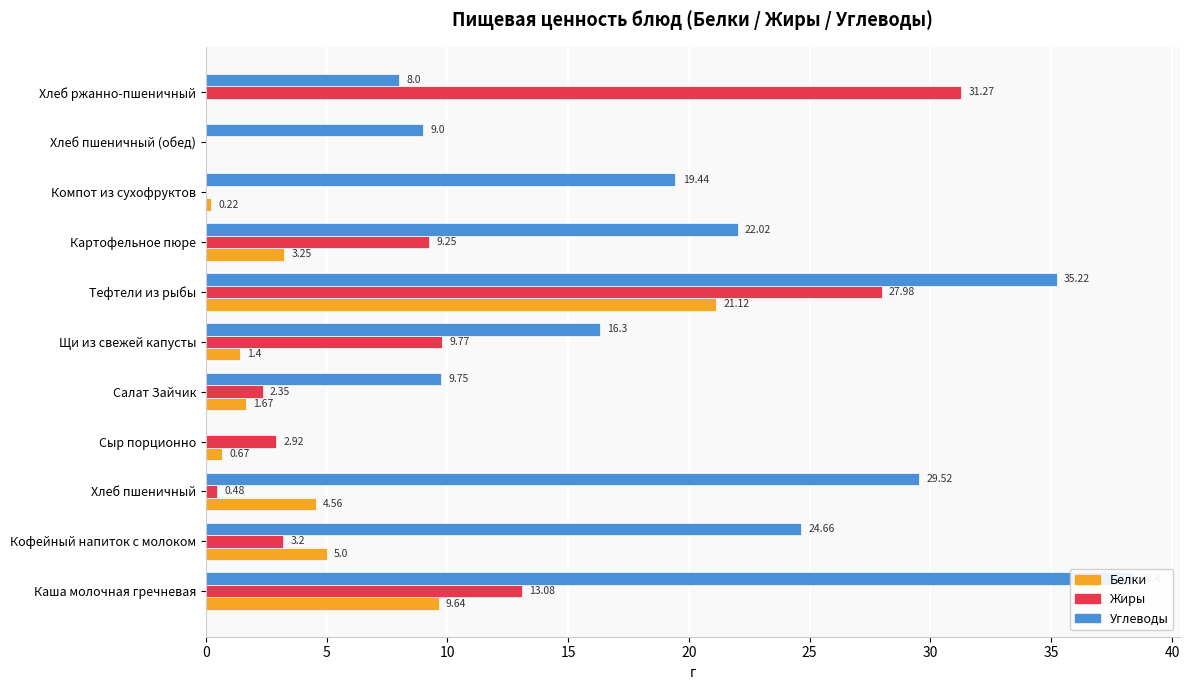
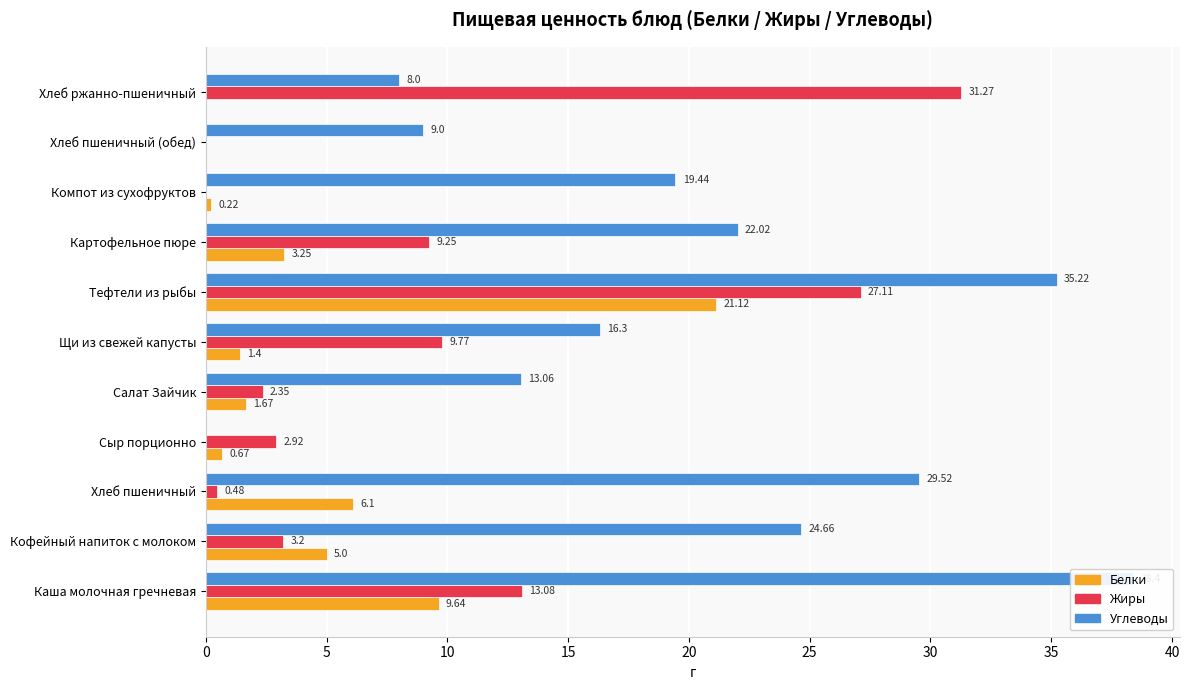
Жиры, Тефтели из рыбы: 27.98 -> 27.11
Углеводы, Салат Зайчик: 9.75 -> 13.06
Белки, Хлеб пшеничный: 4.56 -> 6.1
